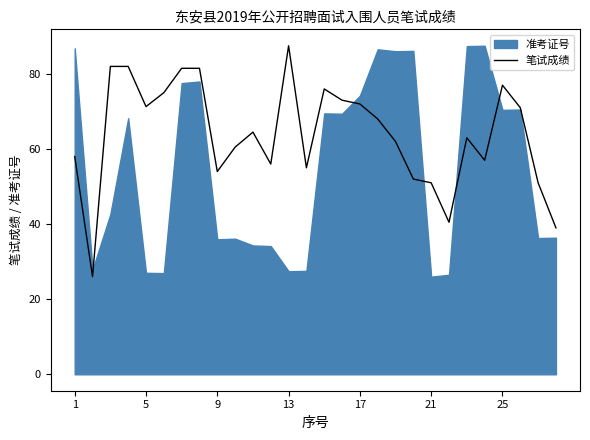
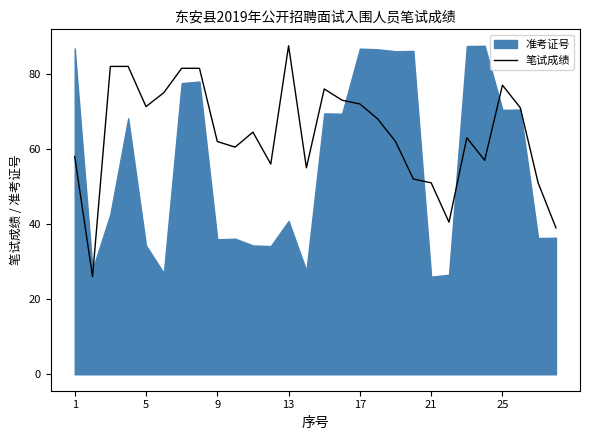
准考证号, 5: 27 -> 34
笔试成绩, 9: 54 -> 62
准考证号, 13: 27 -> 41
准考证号, 17: 74 -> 87
